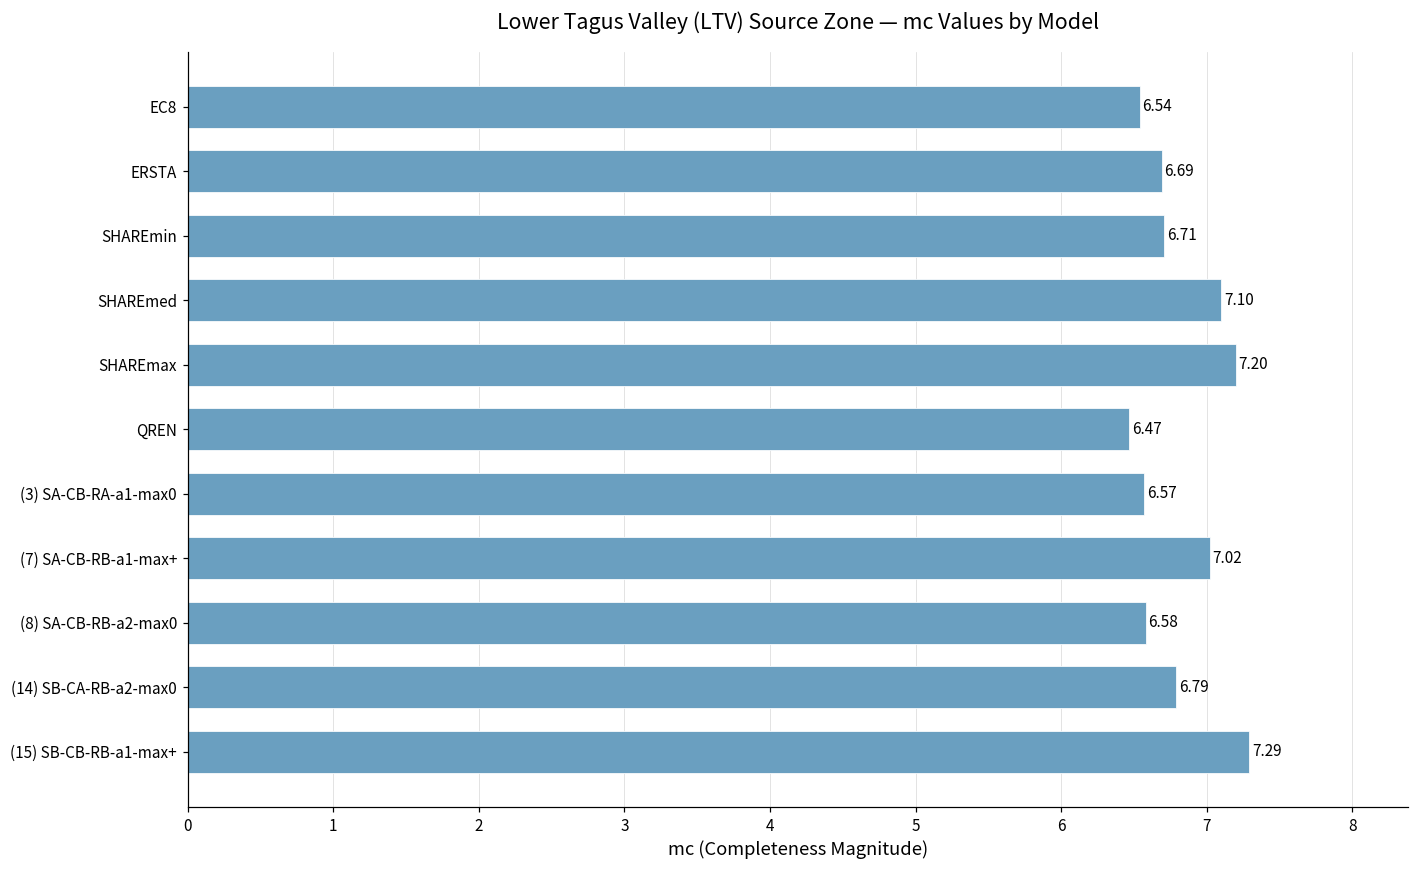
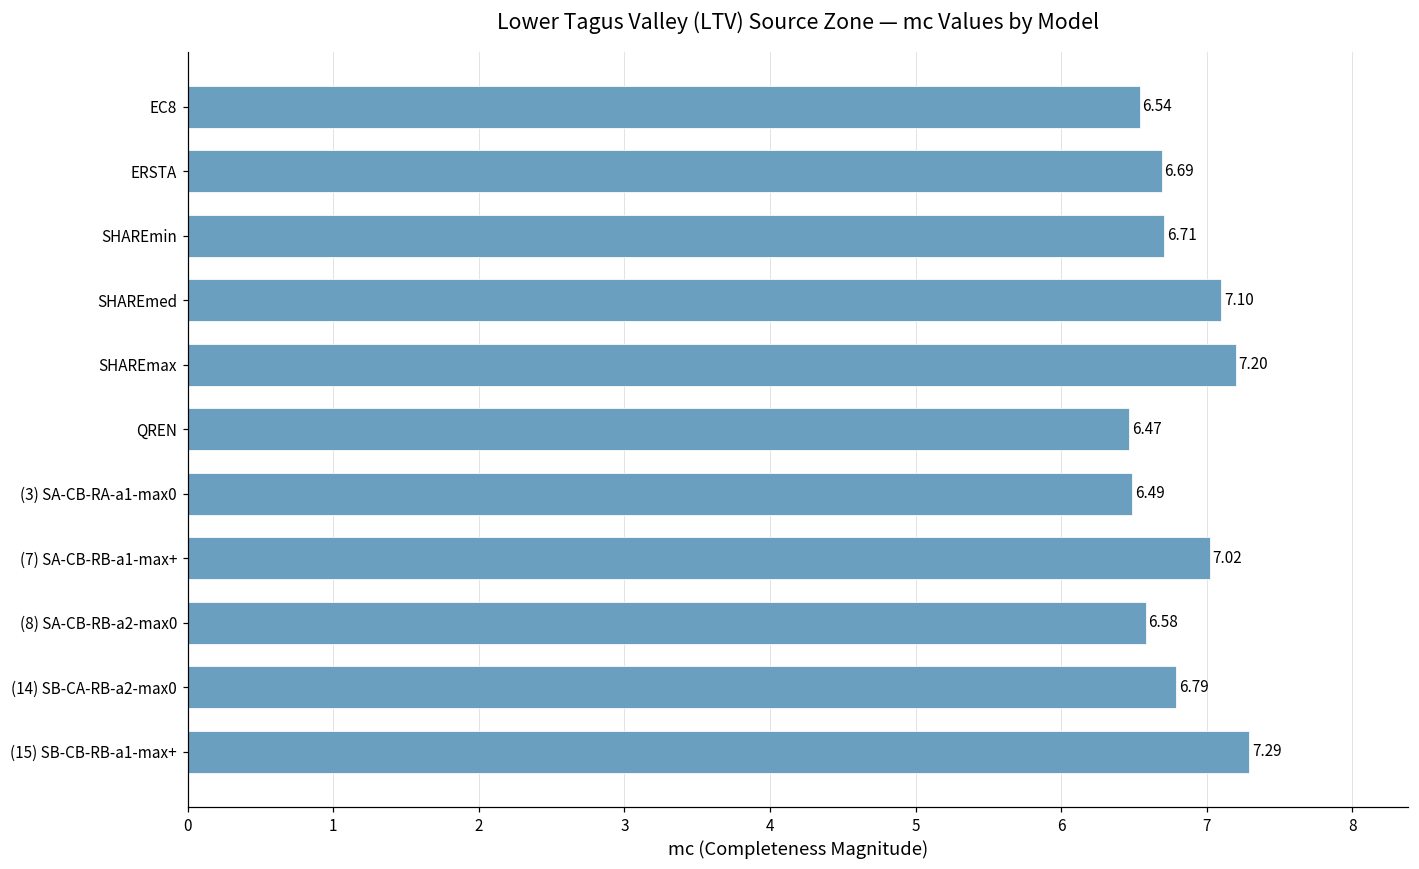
(3) SA-CB-RA-a1-max0: 6.57 -> 6.49
